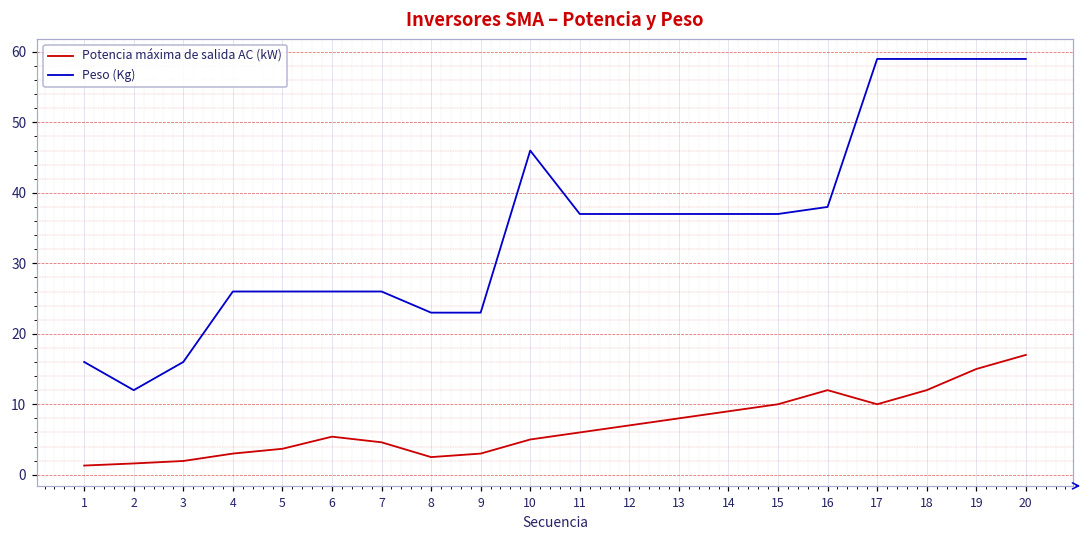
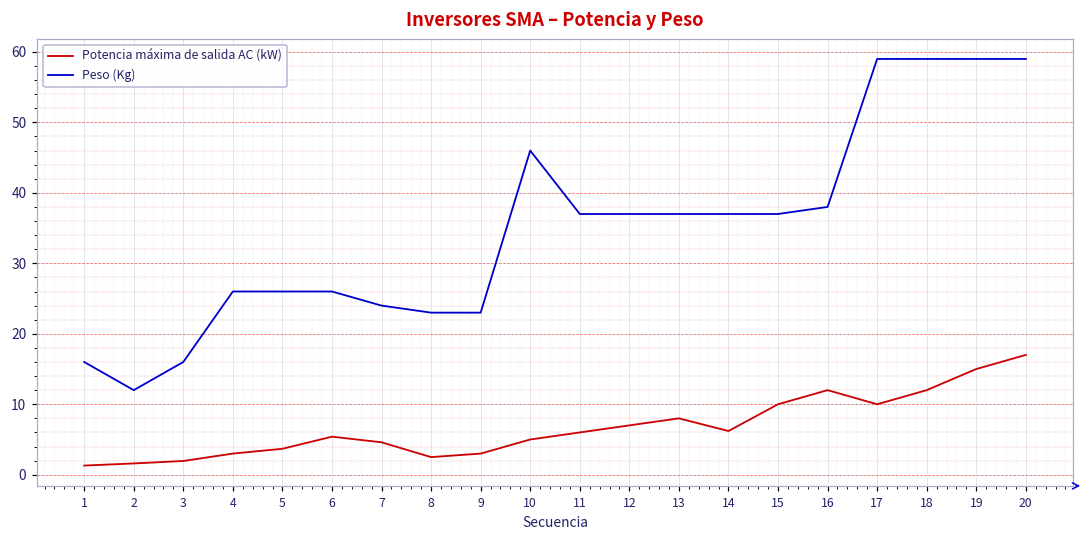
Peso (Kg), 7: 26 -> 24
Potencia máxima de salida AC (kW), 14: 9 -> 6
